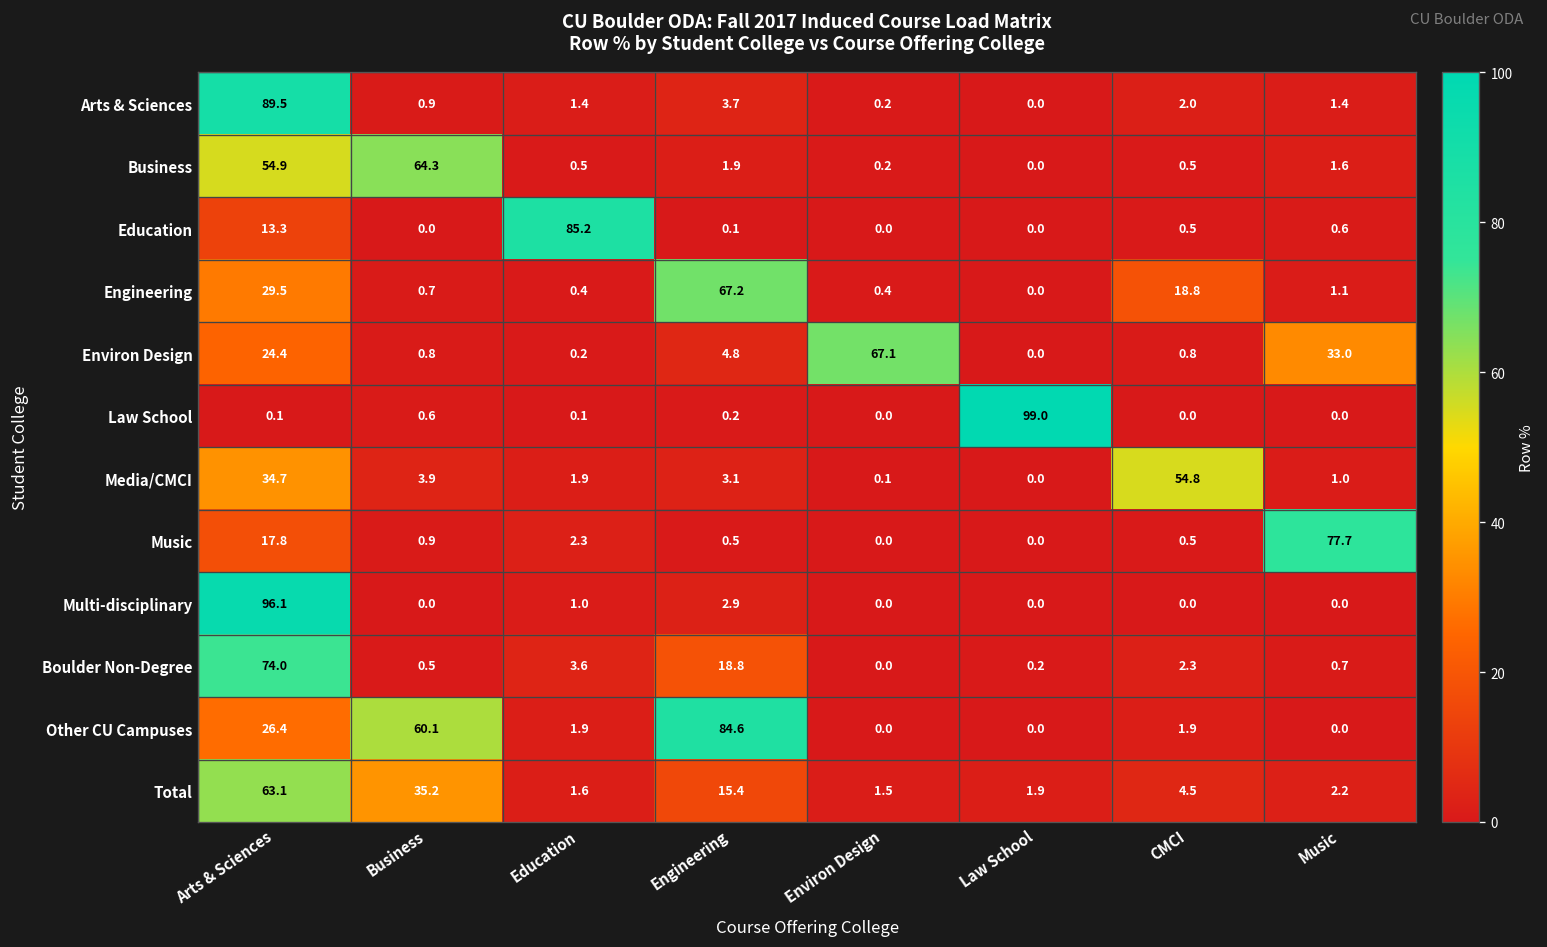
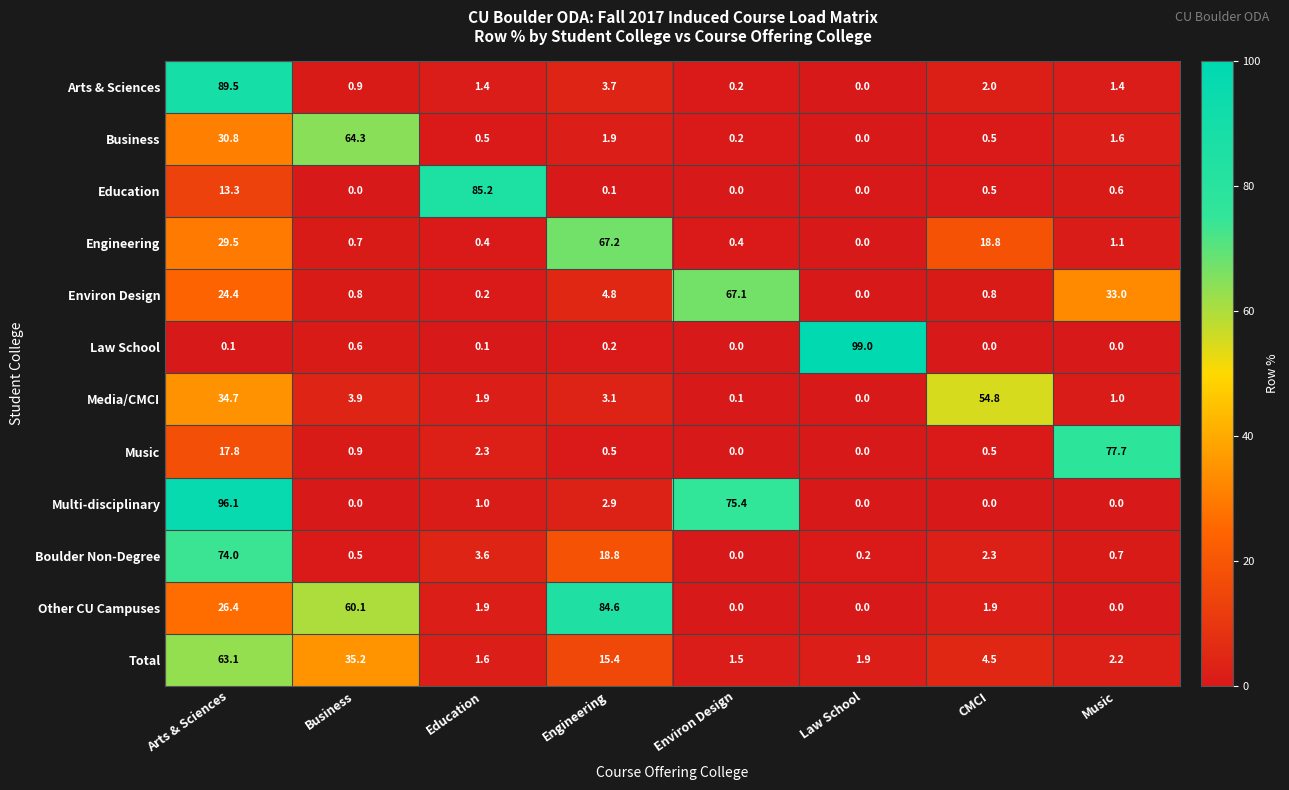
Business, Arts & Sciences: 54.9 -> 30.8
Multi-disciplinary, Environ Design: 0.0 -> 75.4
